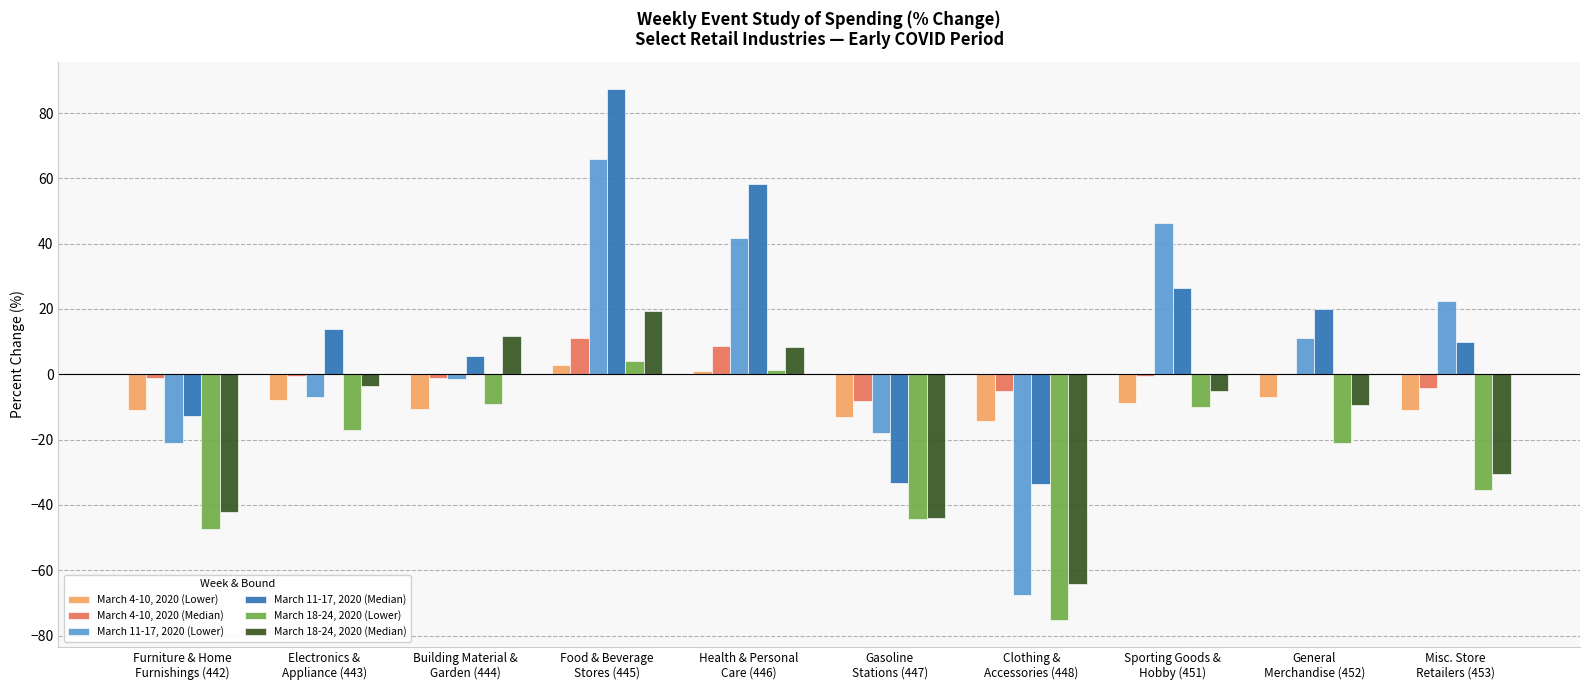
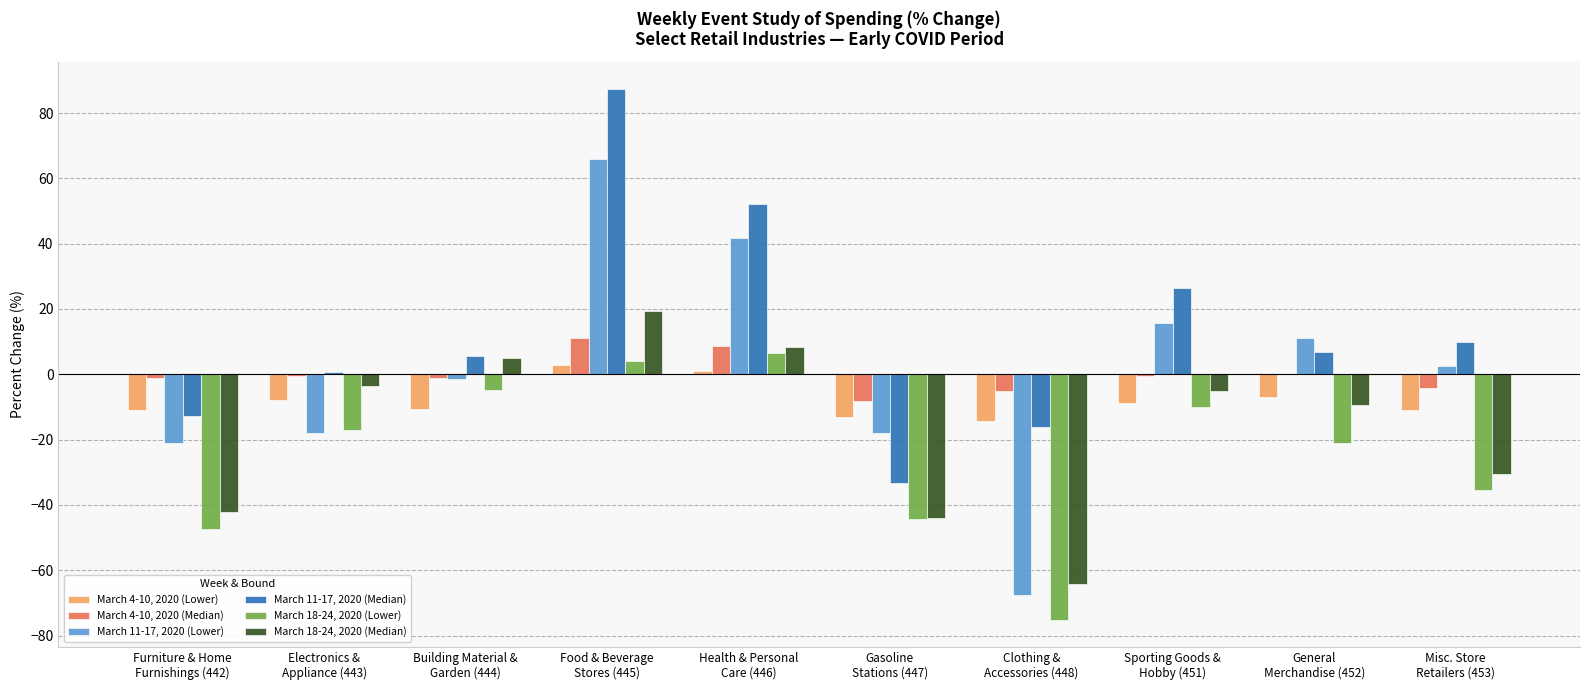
March 11-17, 2020 (Lower), Electronics & Appliance (443): -7 -> -18
March 11-17, 2020 (Median), Electronics & Appliance (443): 14 -> 1
March 18-24, 2020 (Lower), Building Material & Garden (444): -9 -> -5
March 18-24, 2020 (Median), Building Material & Garden (444): 12 -> 5
March 11-17, 2020 (Median), Health & Personal Care (446): 58 -> 52
March 18-24, 2020 (Lower), Health & Personal Care (446): 1 -> 7
March 11-17, 2020 (Median), Clothing & Accessories (448): -34 -> -16
March 11-17, 2020 (Lower), Sporting Goods & Hobby (451): 46 -> 16
March 11-17, 2020 (Median), General Merchandise (452): 20 -> 7
March 11-17, 2020 (Lower), Misc. Store Retailers (453): 23 -> 2
